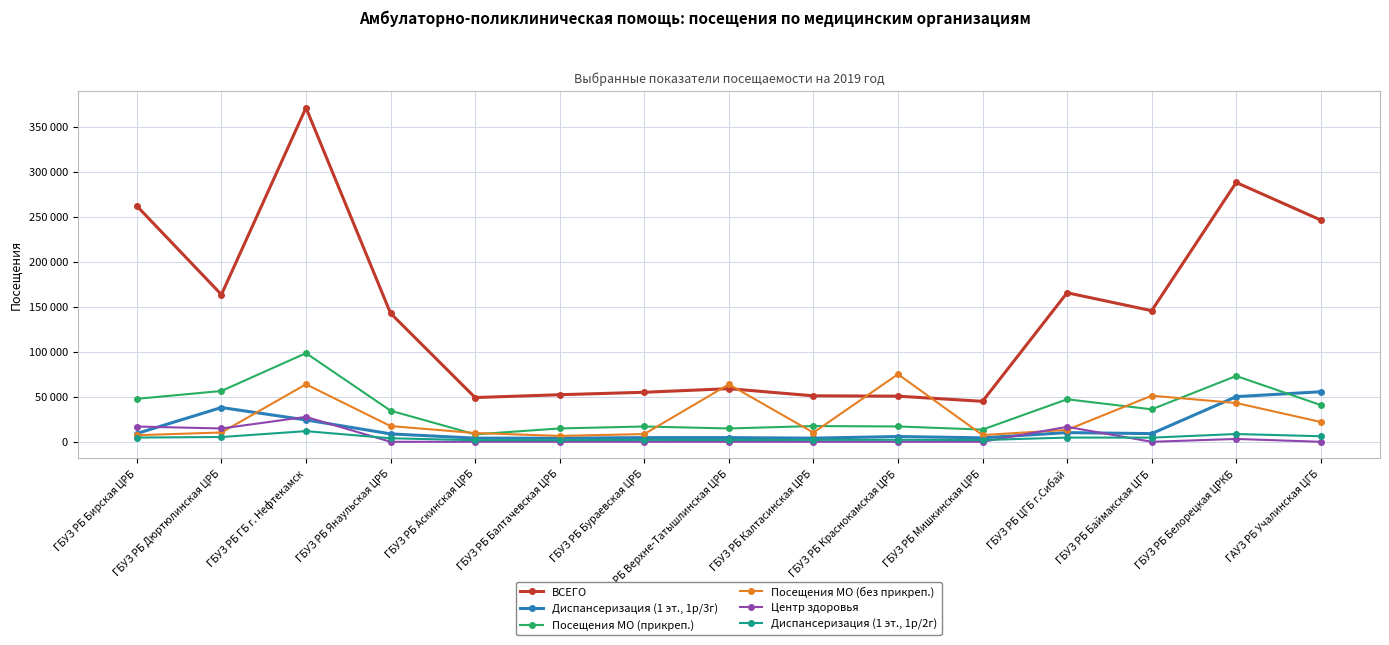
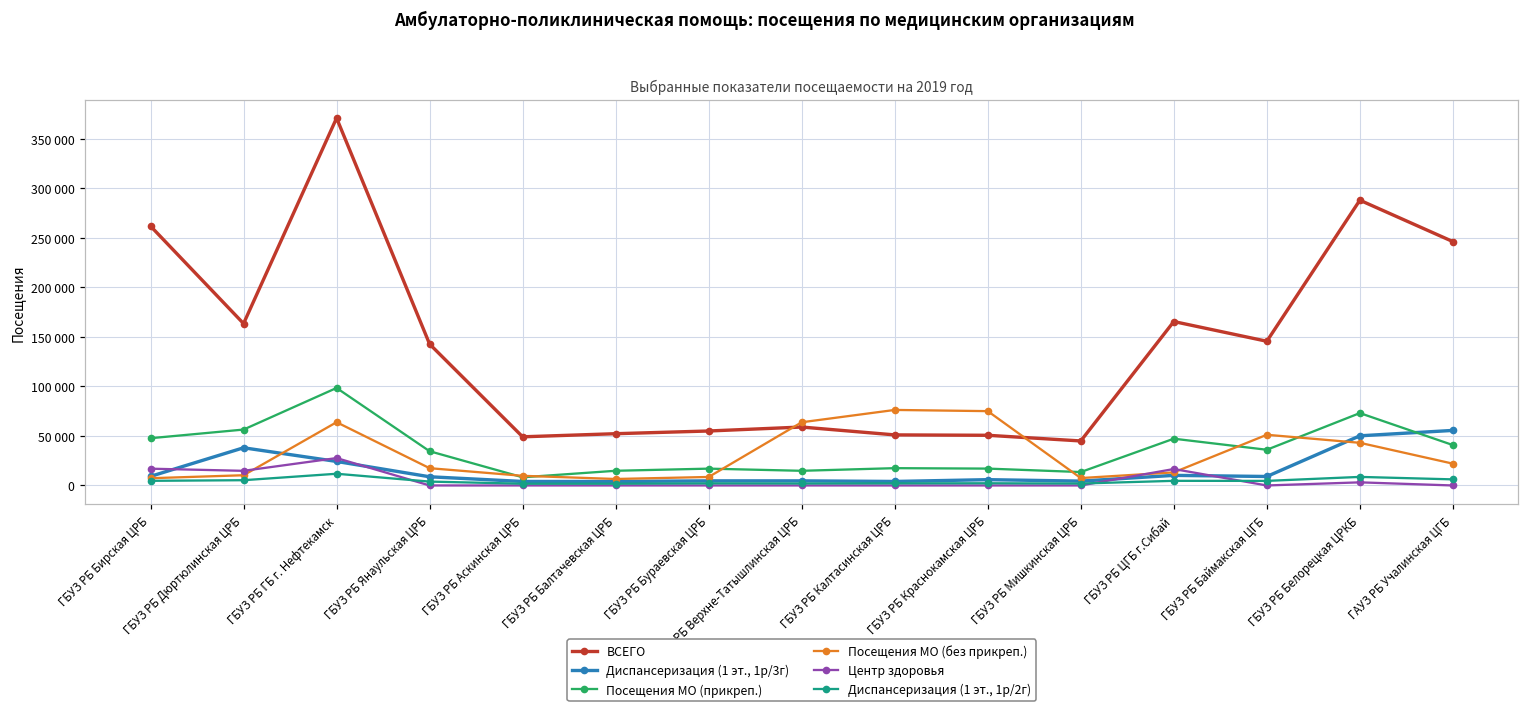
Посещения МО (без прикреп.), ГБУЗ РБ Калтасинская ЦРБ: 10000 -> 80000
